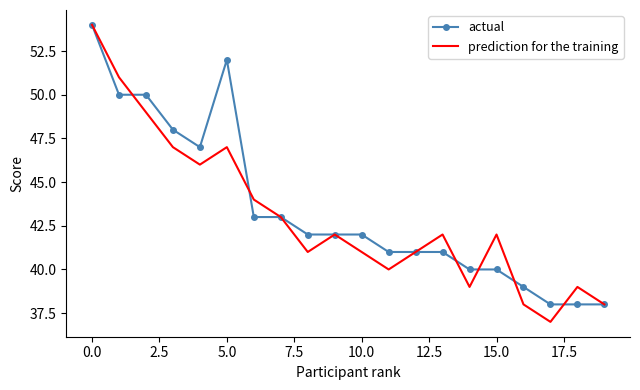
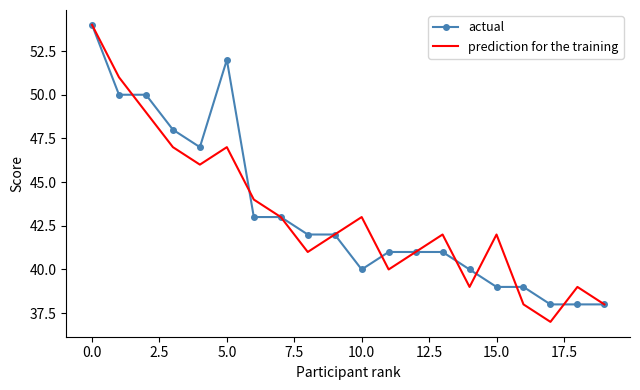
actual, 10.0: 42 -> 40
prediction for the training, 10.0: 41 -> 43
actual, 15.0: 40 -> 39
